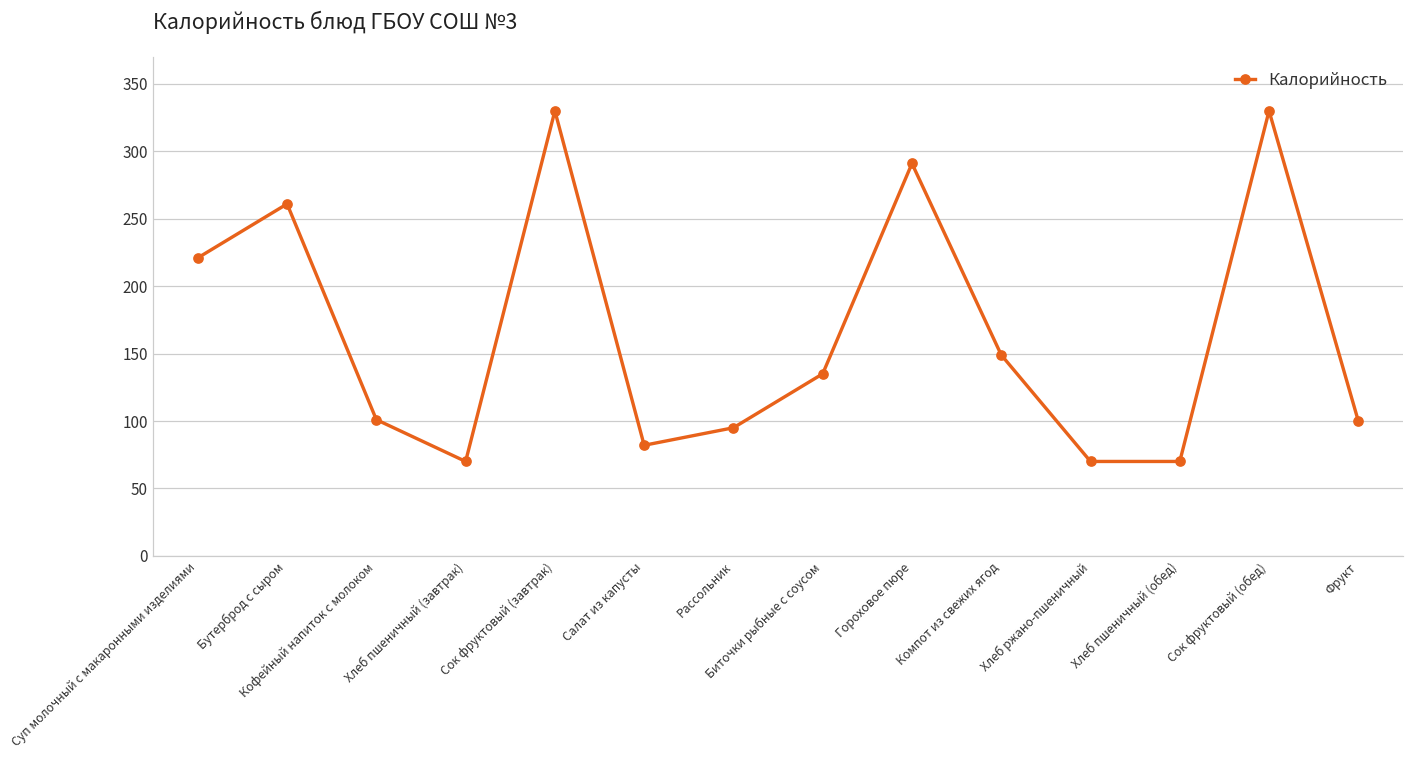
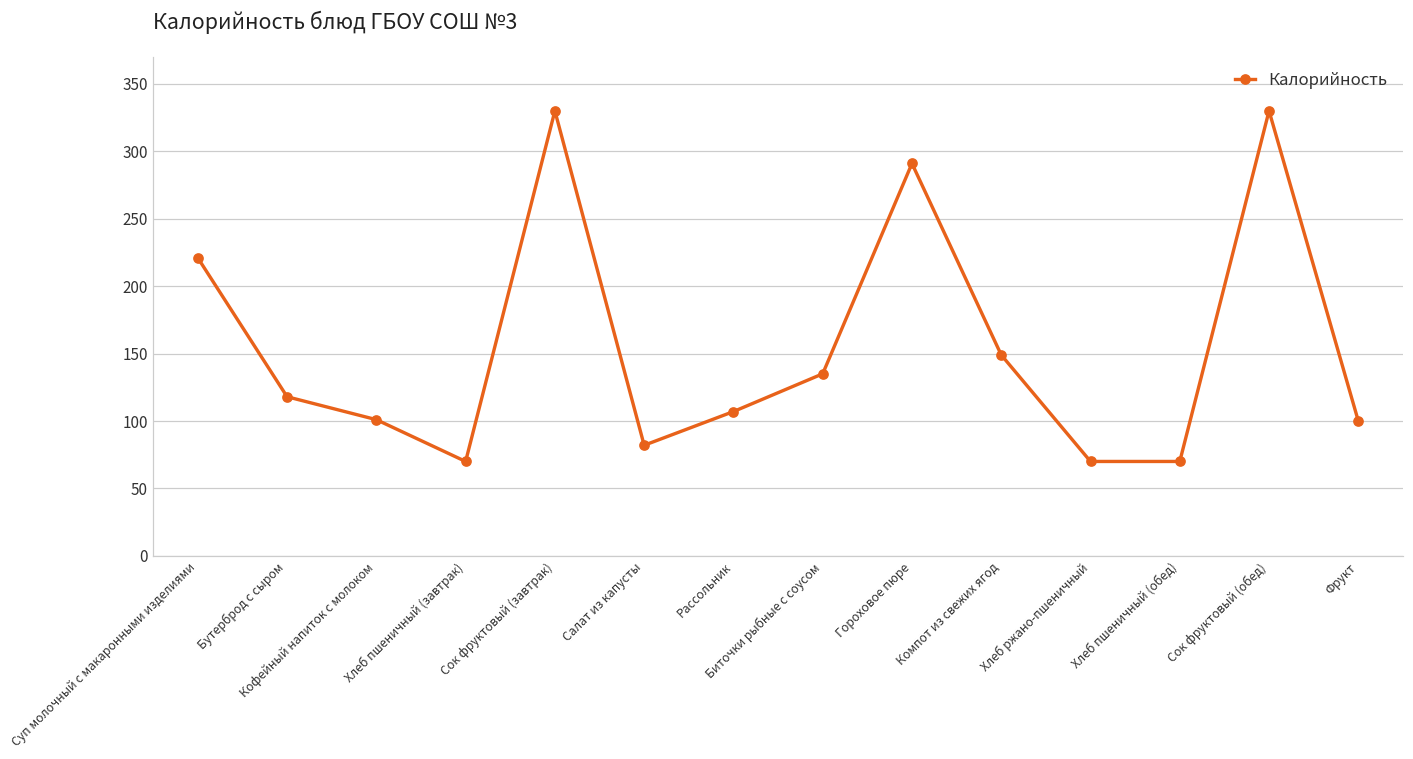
Бутерброд с сыром: 261 -> 118
Рассольник: 95 -> 107
